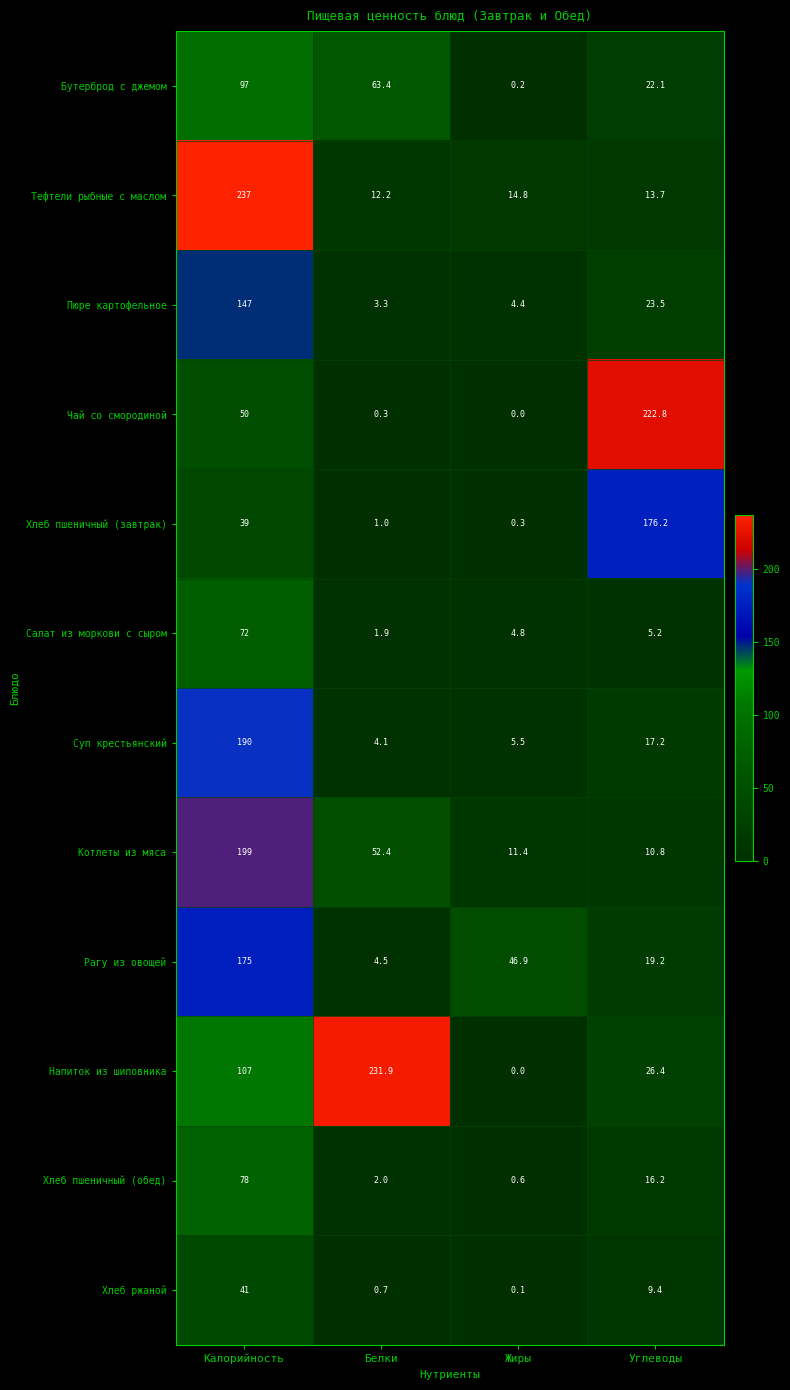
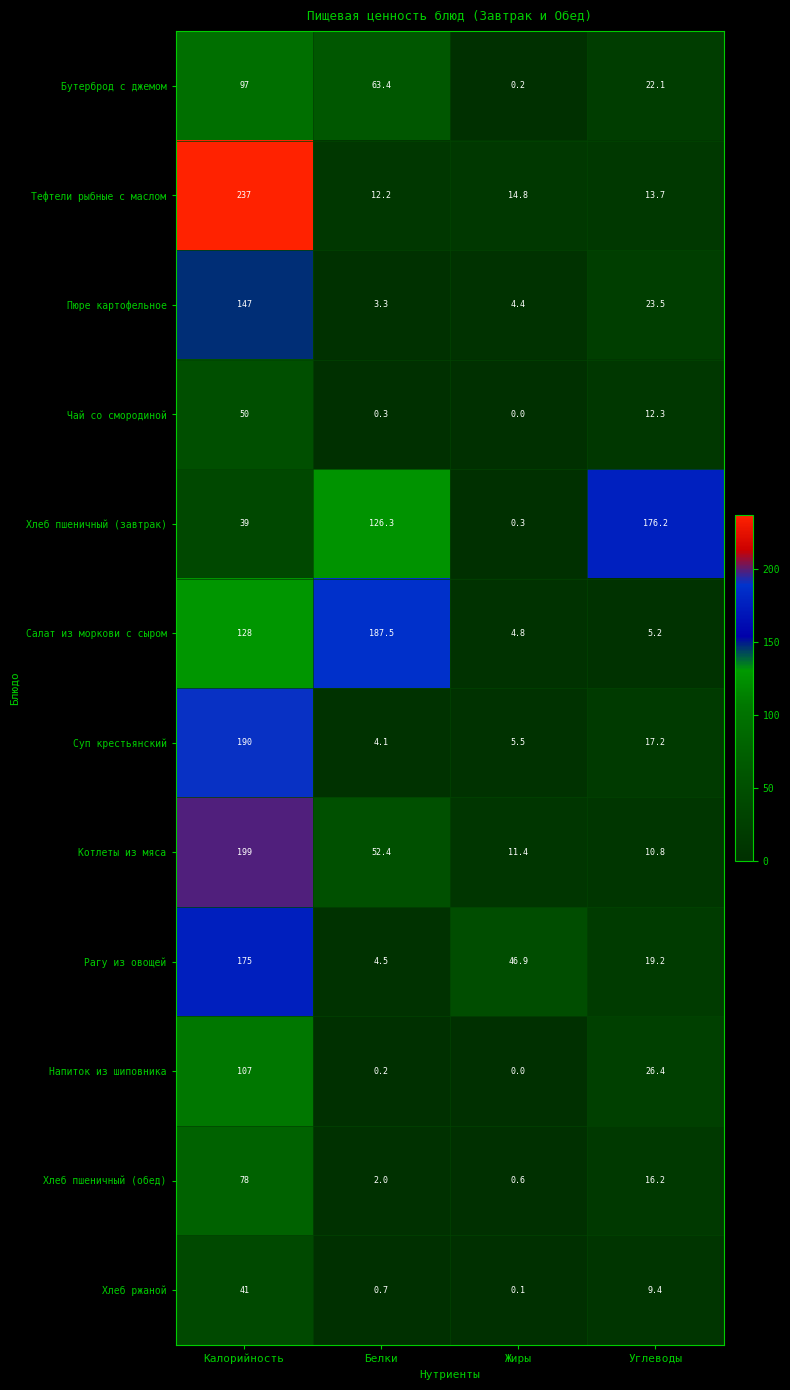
Чай со смородиной, Углеводы: 222.8 -> 12.3
Хлеб пшеничный (завтрак), Белки: 1.0 -> 126.3
Салат из моркови с сыром, Калорийность: 72 -> 128
Салат из моркови с сыром, Белки: 1.9 -> 187.5
Напиток из шиповника, Белки: 231.9 -> 0.2
